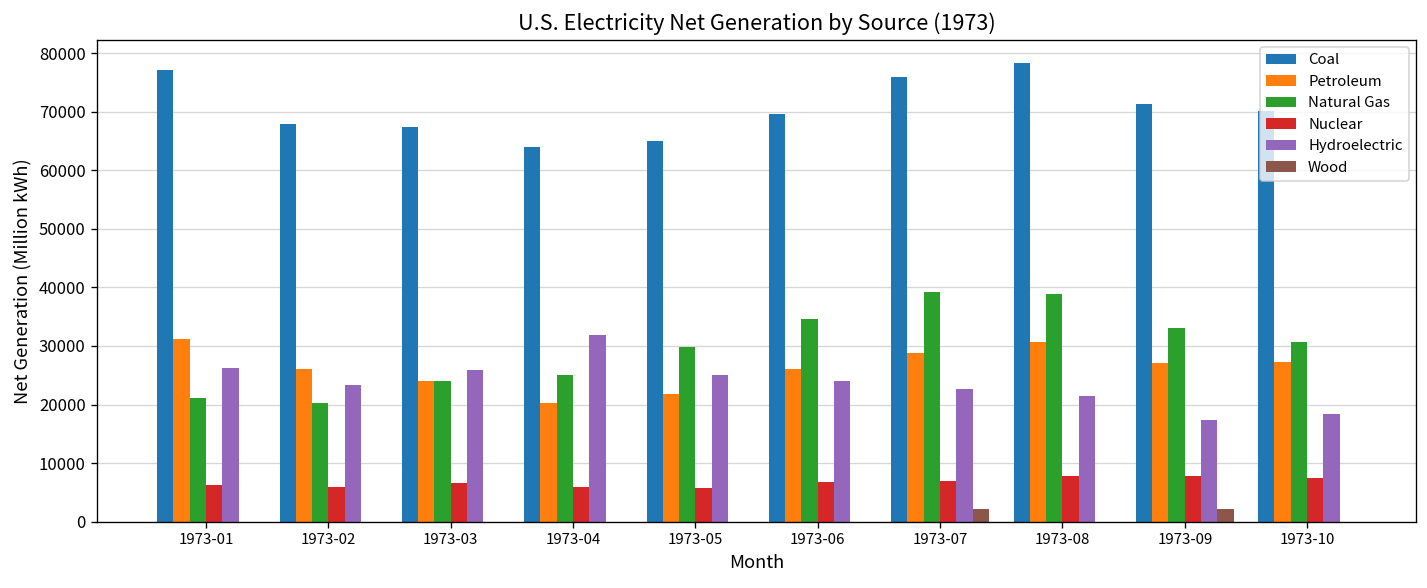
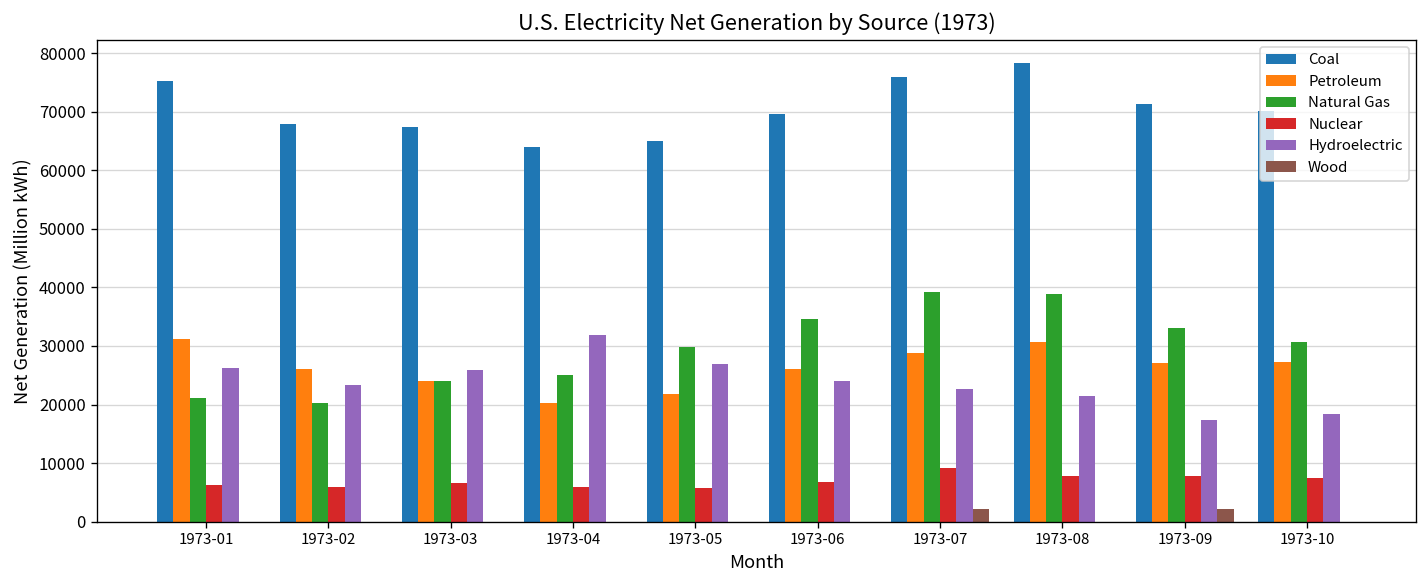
Coal, 1973-01: 77000 -> 75000
Hydroelectric, 1973-05: 25000 -> 27000
Nuclear, 1973-07: 7000 -> 9000
